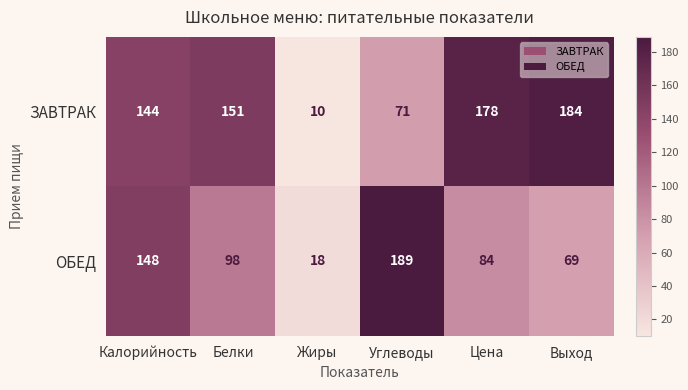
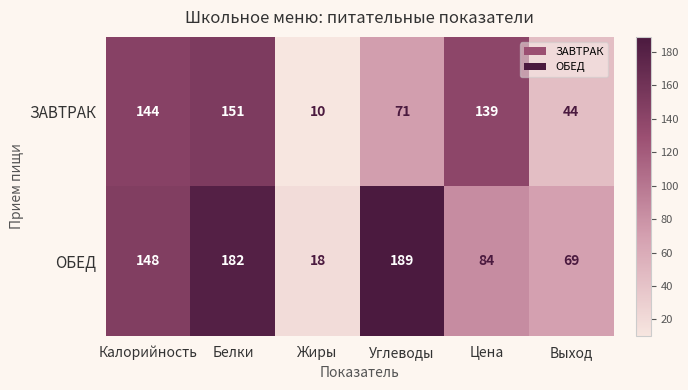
ЗАВТРАК, Цена: 178 -> 139
ЗАВТРАК, Выход: 184 -> 44
ОБЕД, Белки: 98 -> 182
